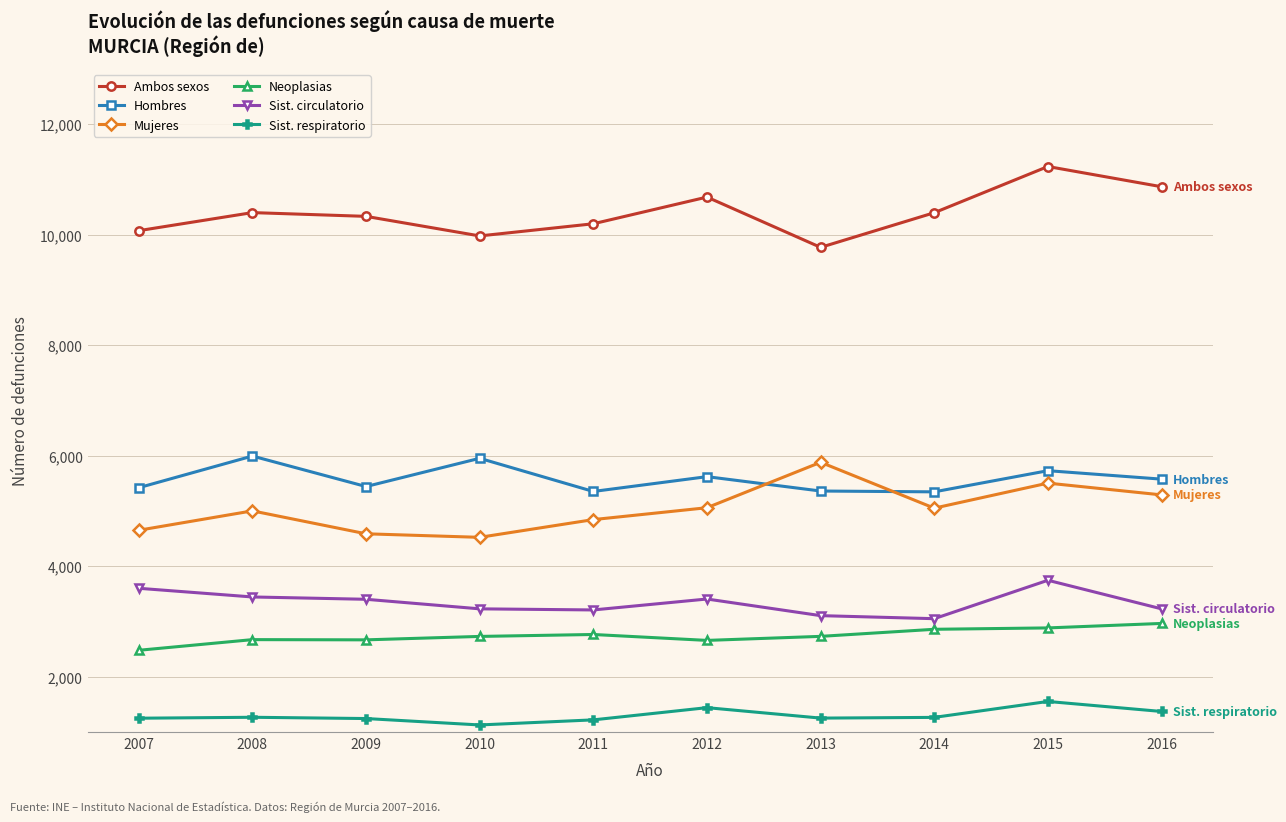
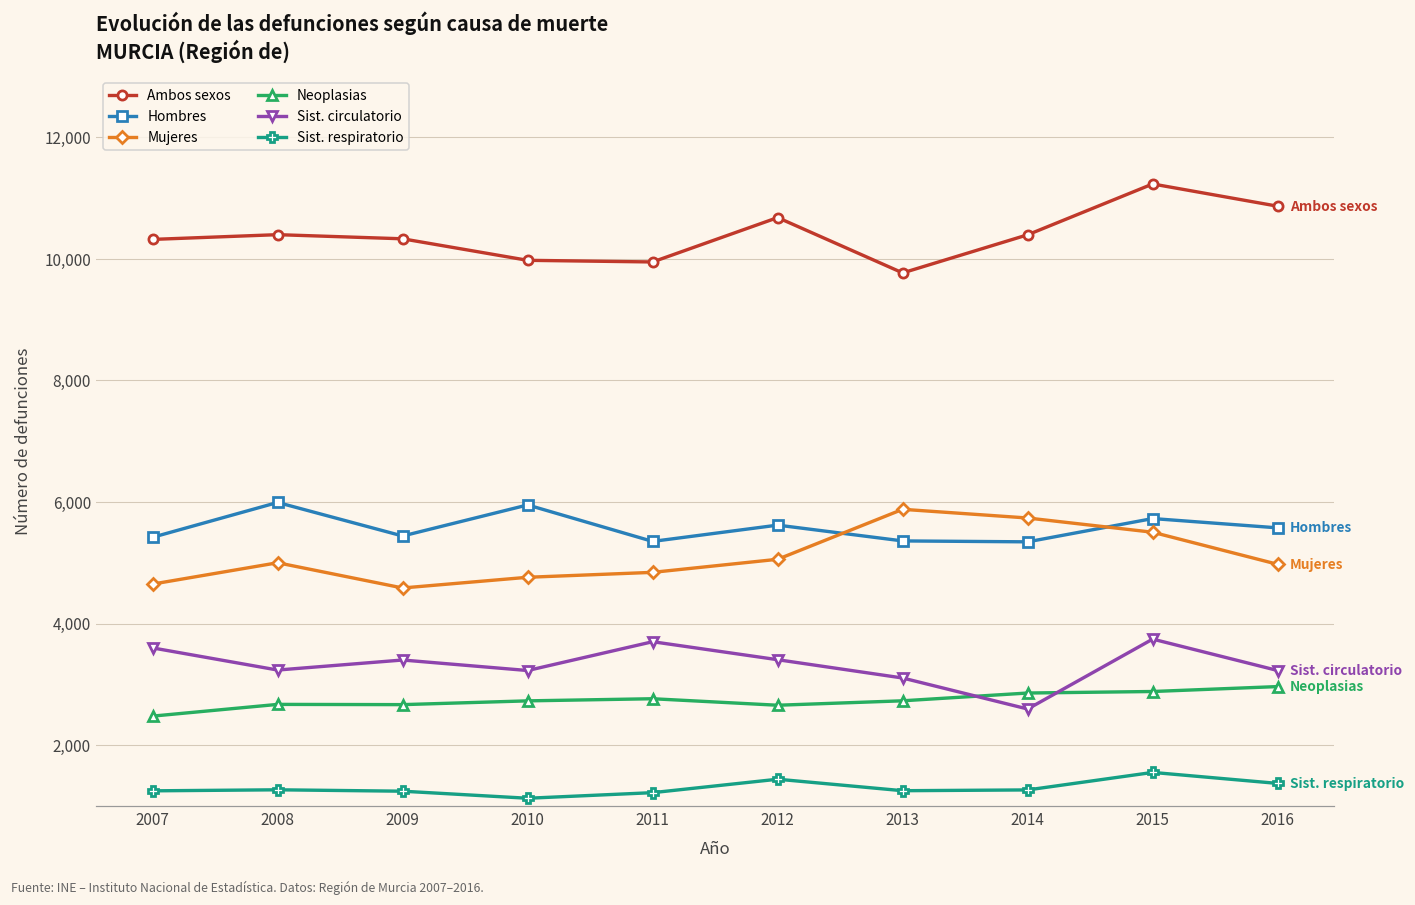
Ambos sexos, 2007: 10,100 -> 10,300
Sist. circulatorio, 2008: 3,400 -> 3,200
Mujeres, 2010: 4,500 -> 4,800
Ambos sexos, 2011: 10,200 -> 10,000
Sist. circulatorio, 2011: 3,200 -> 3,700
Mujeres, 2014: 5,100 -> 5,700
Sist. circulatorio, 2014: 3,100 -> 2,600
Mujeres, 2016: 5,300 -> 5,000
